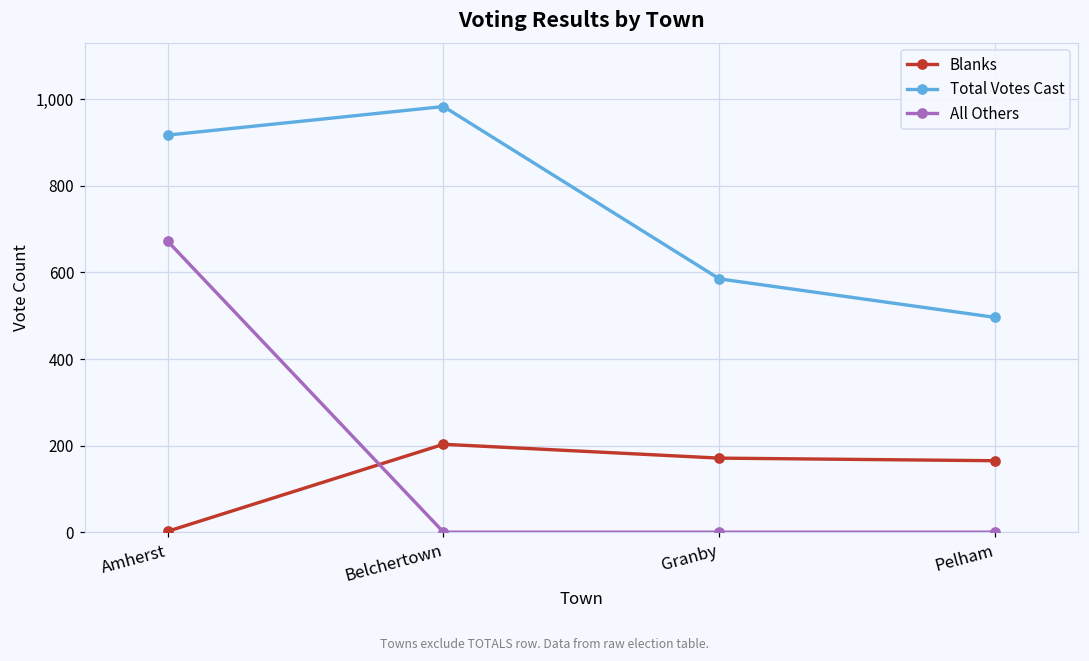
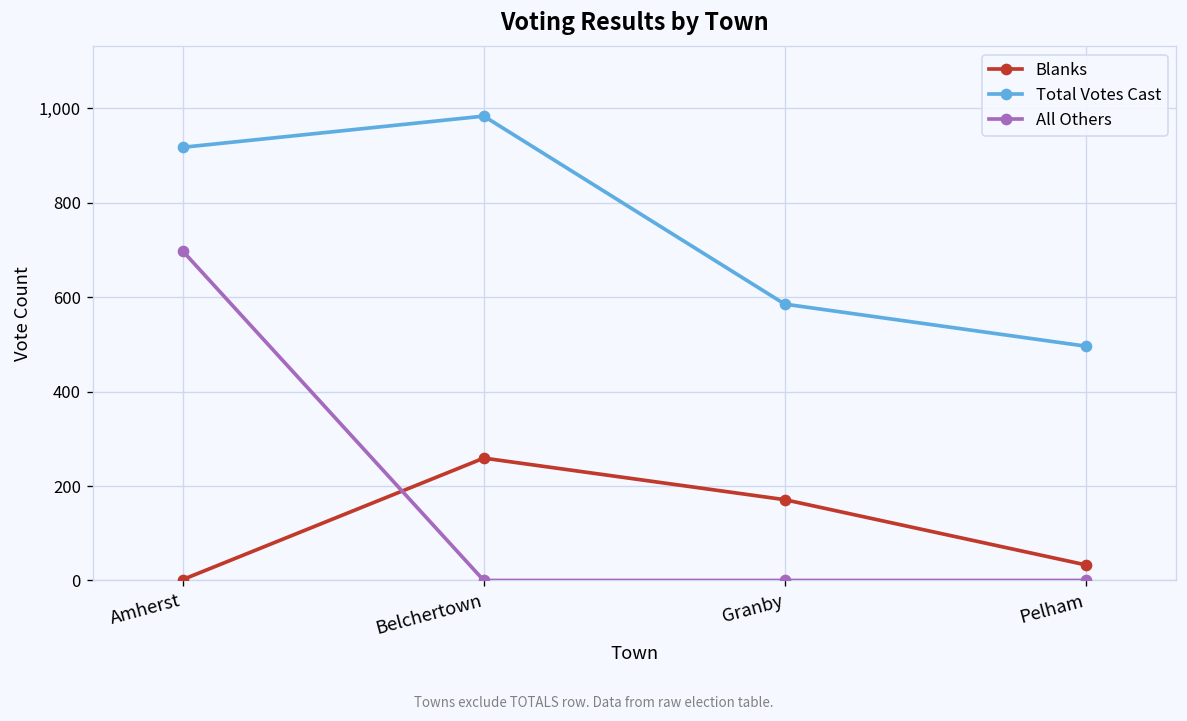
All Others, Amherst: 670 -> 700
Blanks, Belchertown: 200 -> 260
Blanks, Pelham: 170 -> 30
